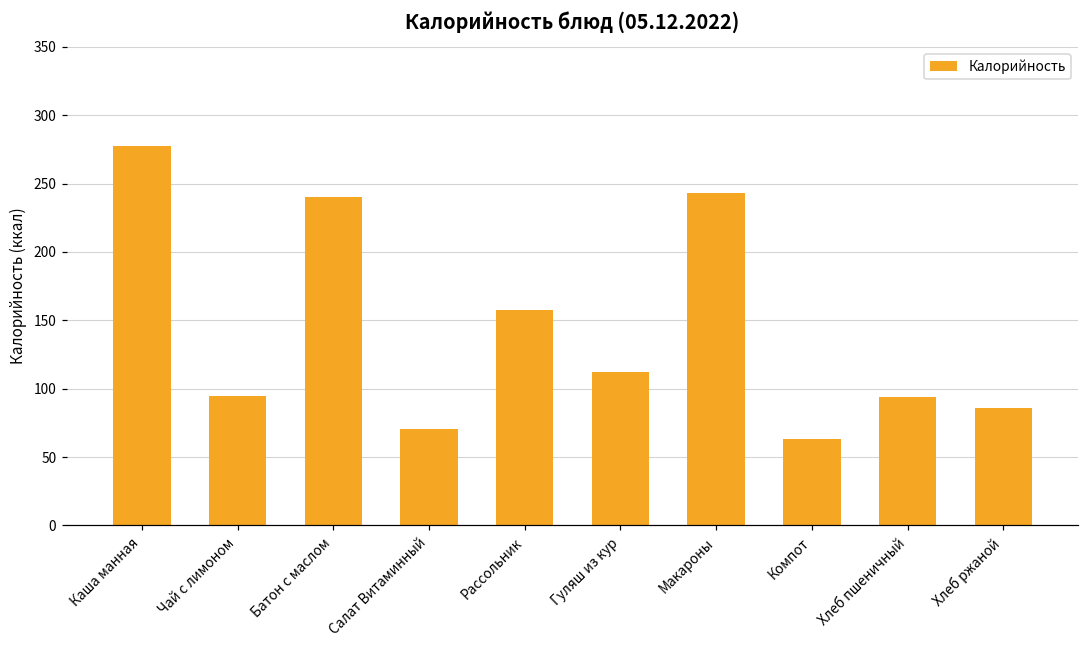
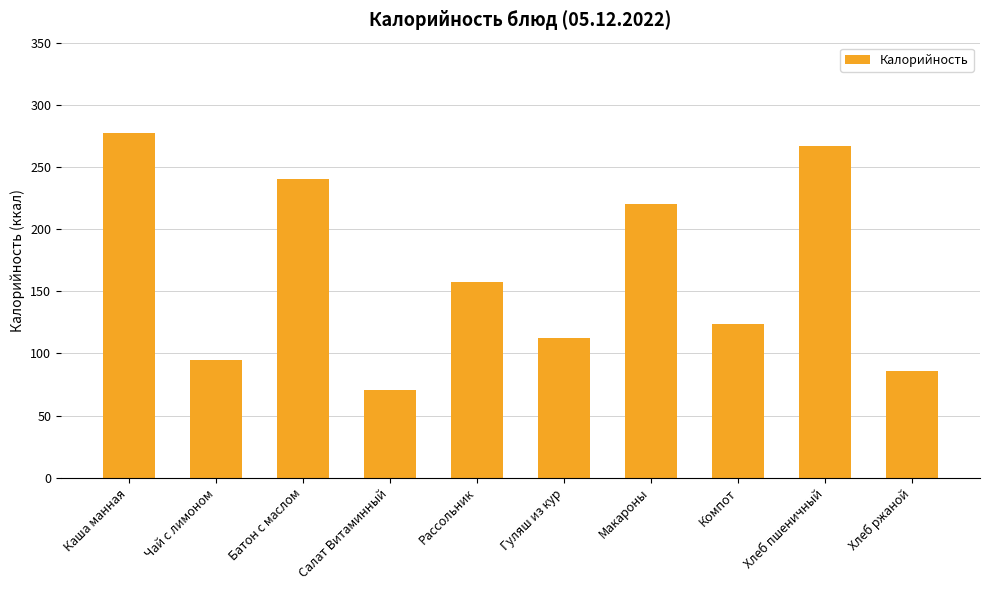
Макароны: 243 -> 221
Компот: 63 -> 124
Хлеб пшеничный: 94 -> 267
